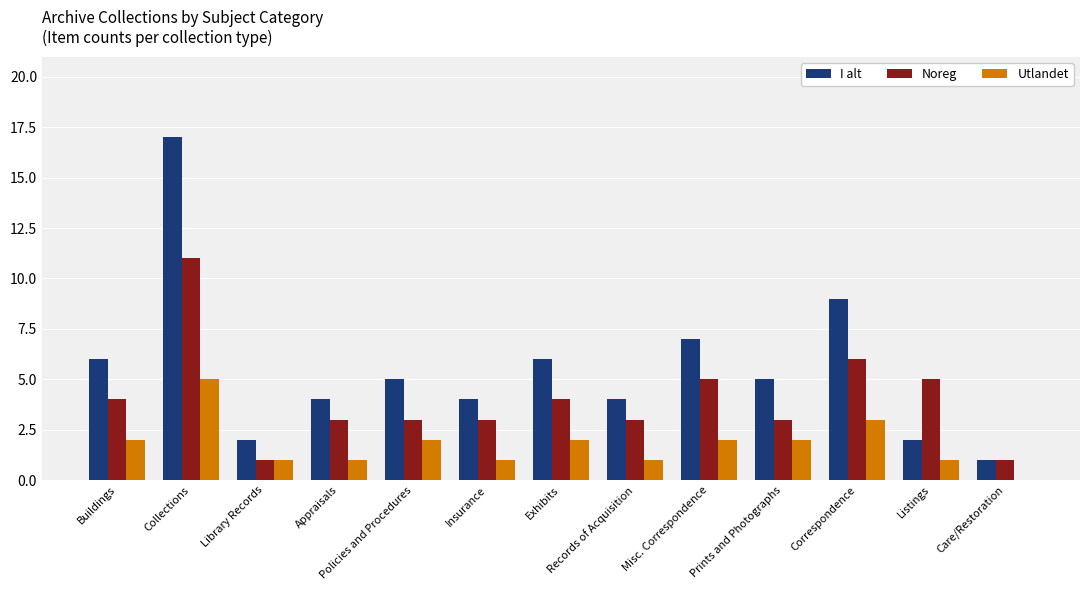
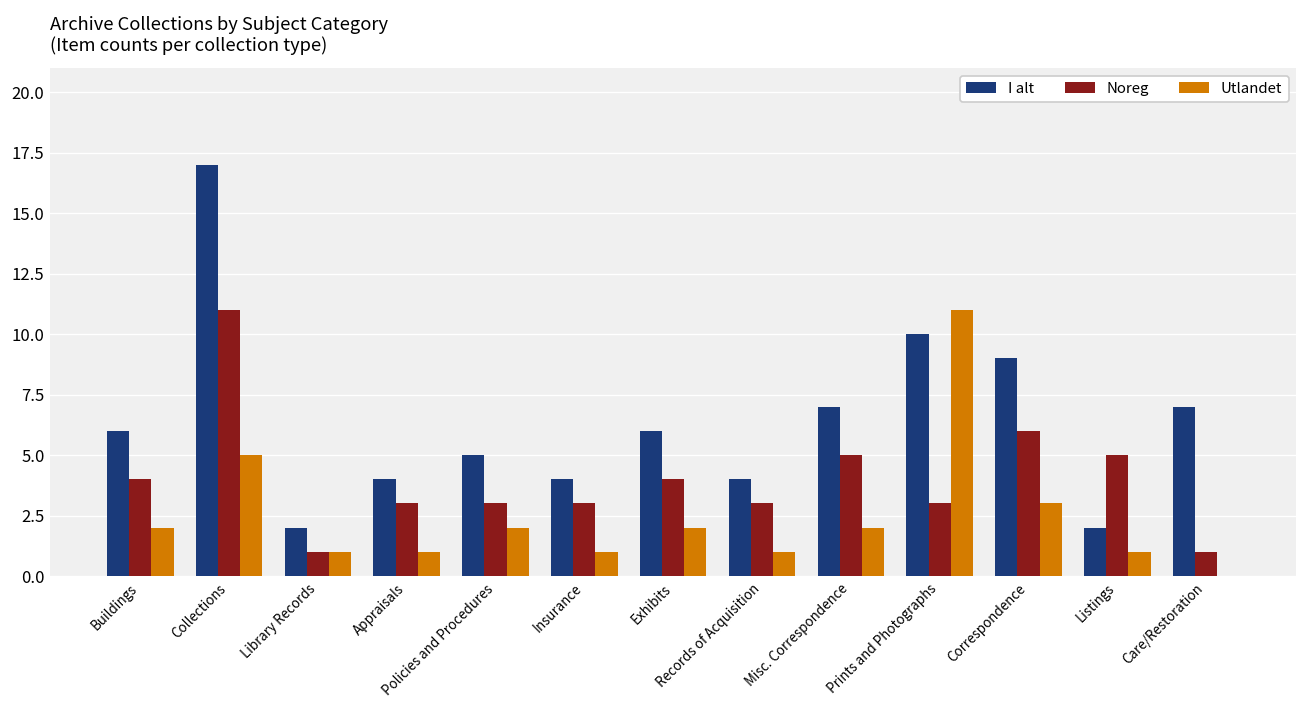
I alt, Prints and Photographs: 5 -> 10
Utlandet, Prints and Photographs: 2 -> 11
I alt, Care/Restoration: 1 -> 7
